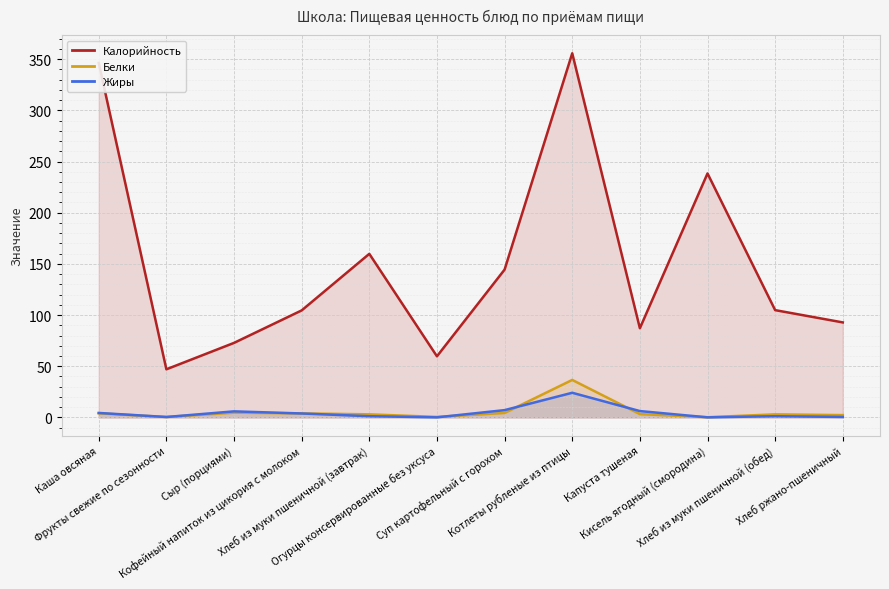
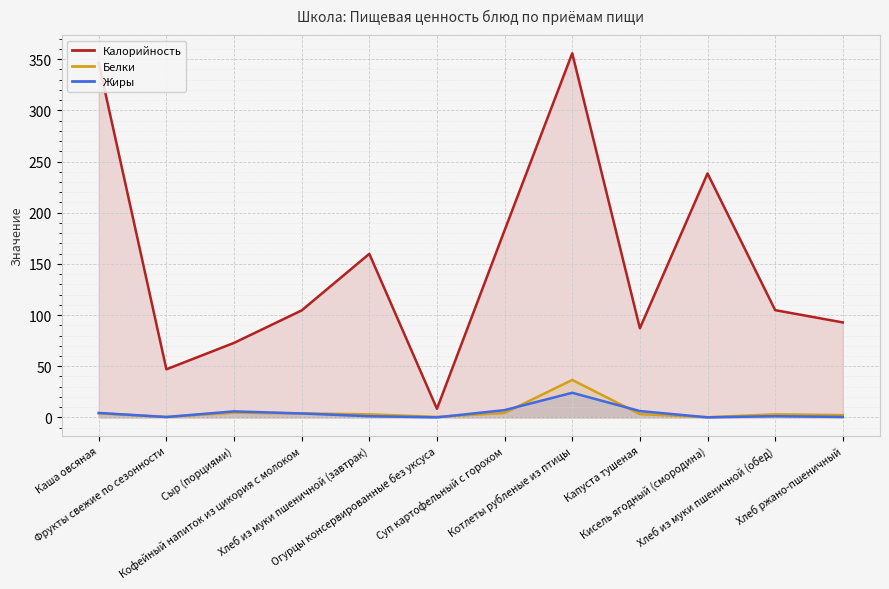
Калорийность, Огурцы консервированные без уксуса: 60 -> 8
Калорийность, Суп картофельный с горохом: 144 -> 183
